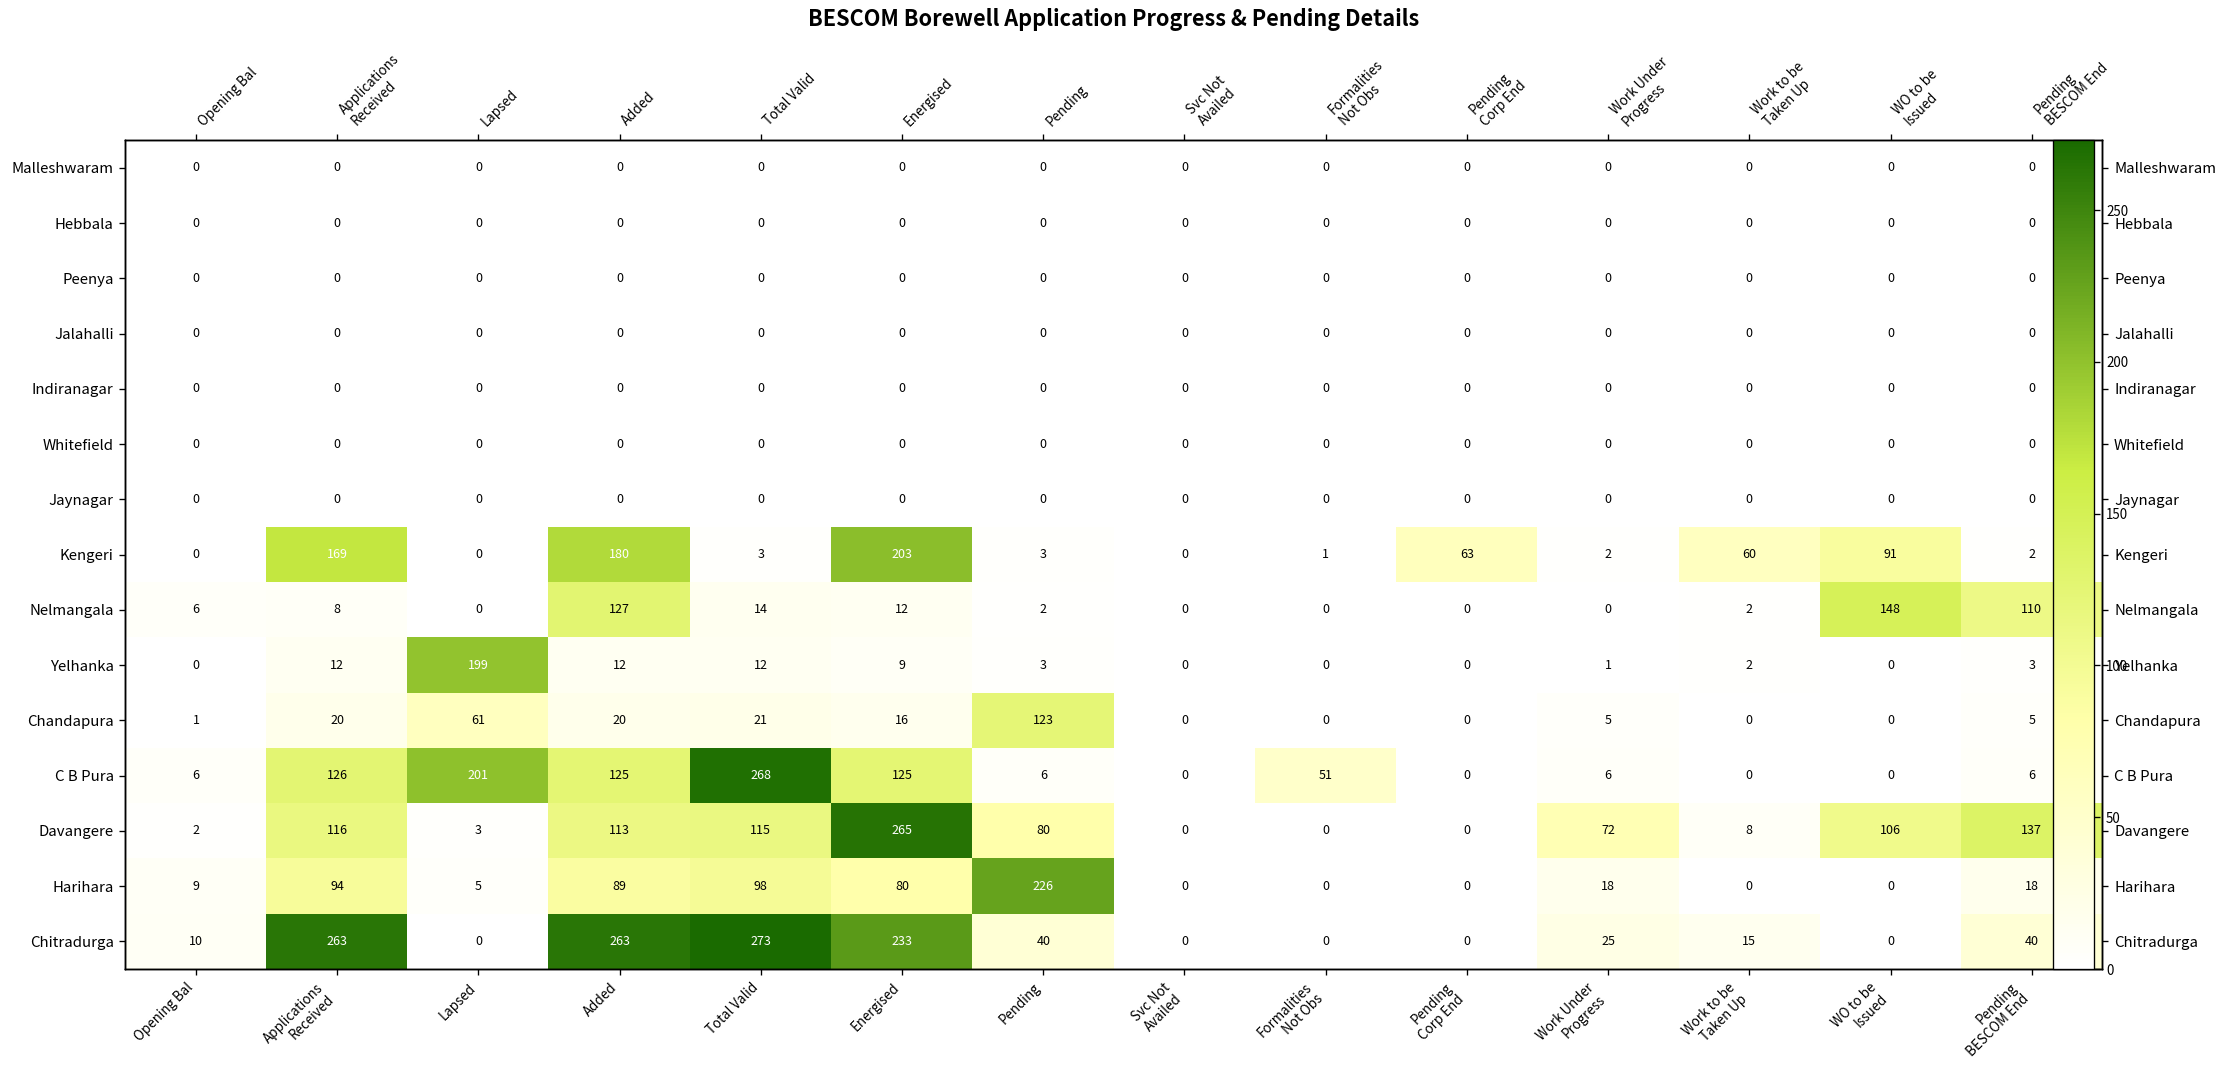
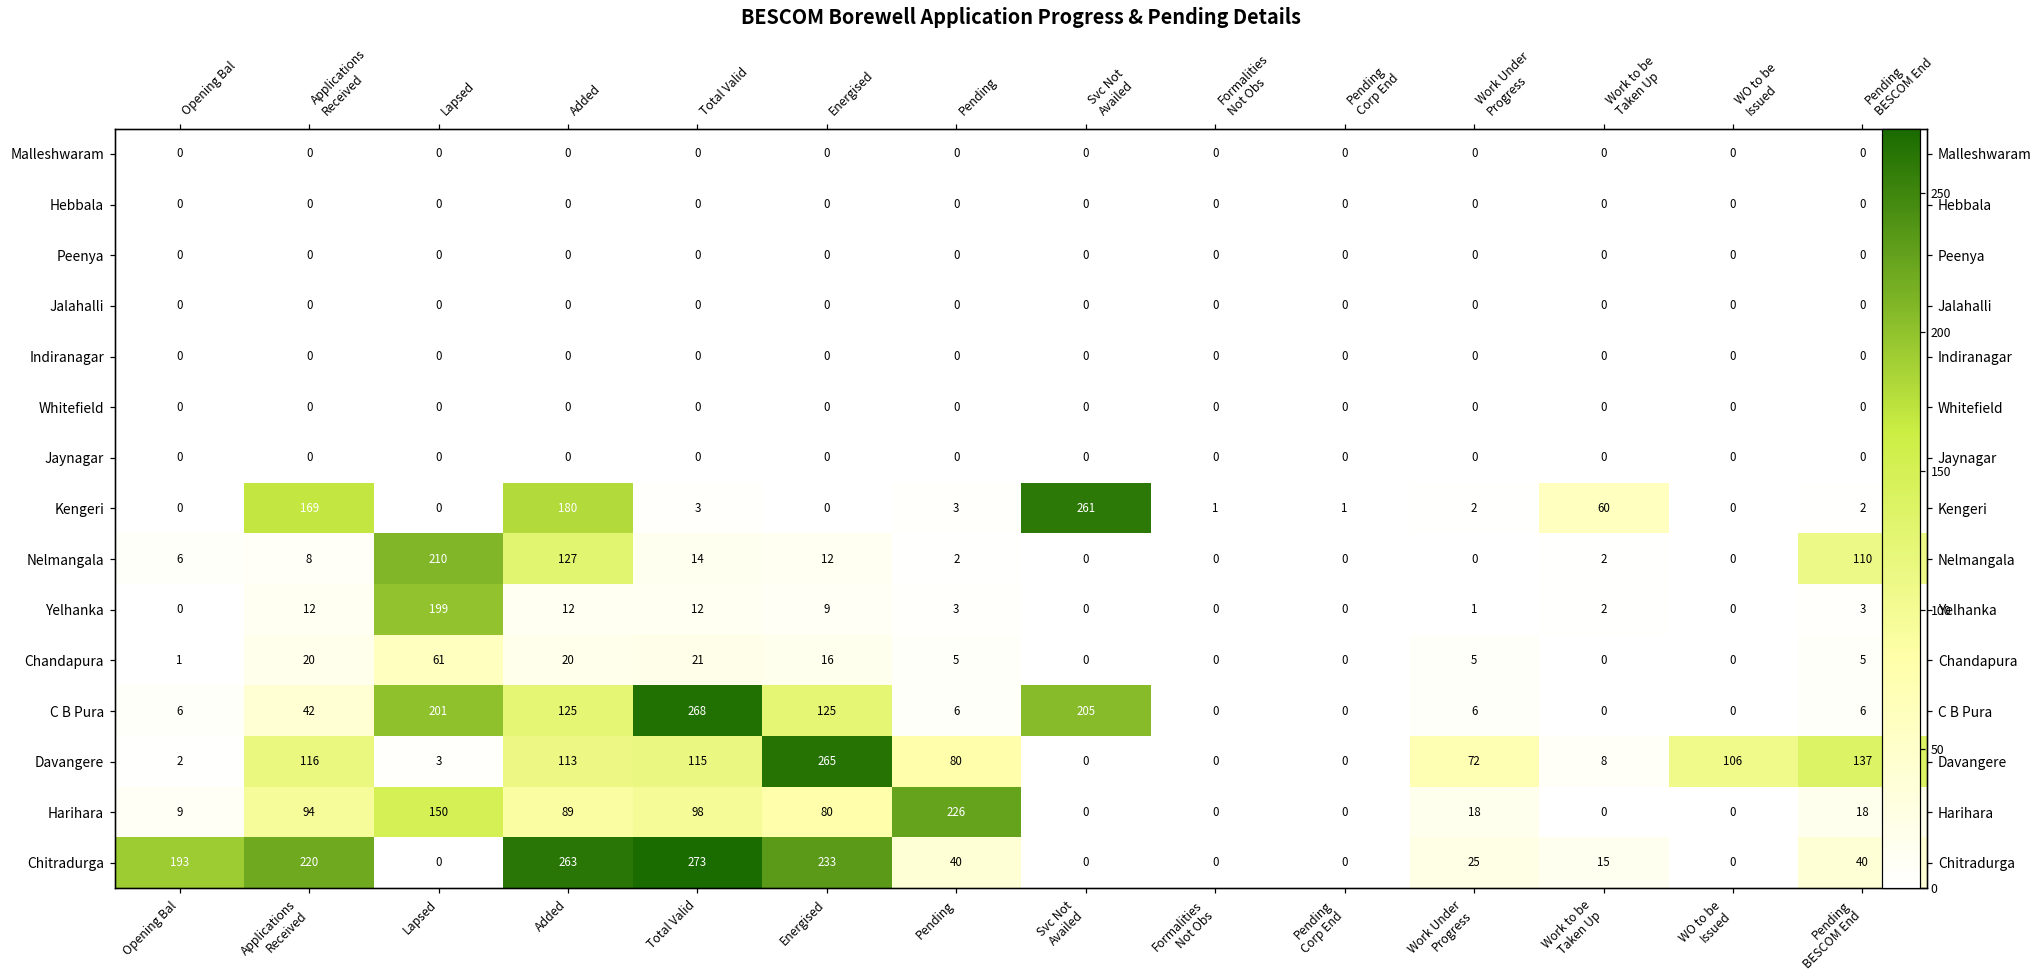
Kengeri, Energised: 203 -> 0
Kengeri, Svc Not Availed: 0 -> 261
Kengeri, Pending Corp End: 63 -> 1
Kengeri, WO to be Issued: 91 -> 0
Nelmangala, Lapsed: 0 -> 210
Nelmangala, WO to be Issued: 148 -> 0
Chandapura, Pending: 123 -> 5
C B Pura, Applications Received: 126 -> 42
C B Pura, Svc Not Availed: 0 -> 205
C B Pura, Formalities Not Obs: 51 -> 0
Harihara, Lapsed: 5 -> 150
Chitradurga, Opening Bal: 10 -> 193
Chitradurga, Applications Received: 263 -> 220
